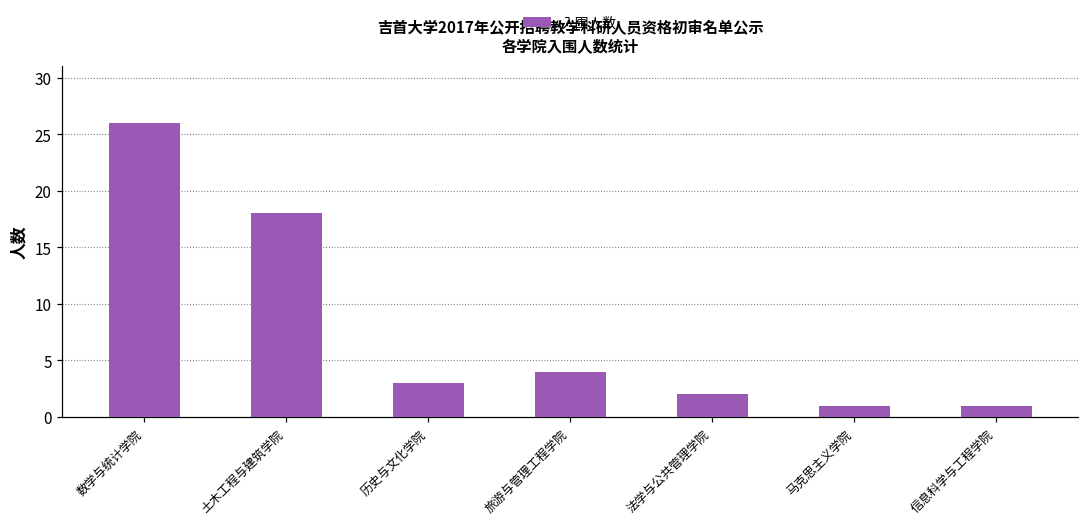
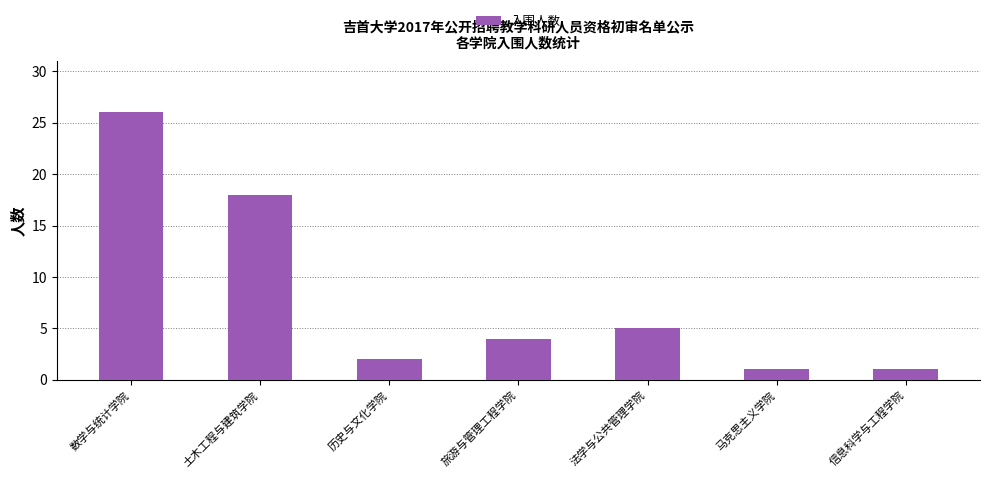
历史与文化学院: 3 -> 2
法学与公共管理学院: 2 -> 5
